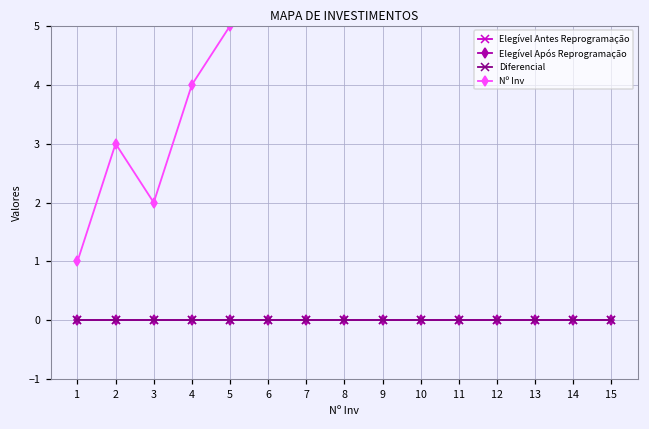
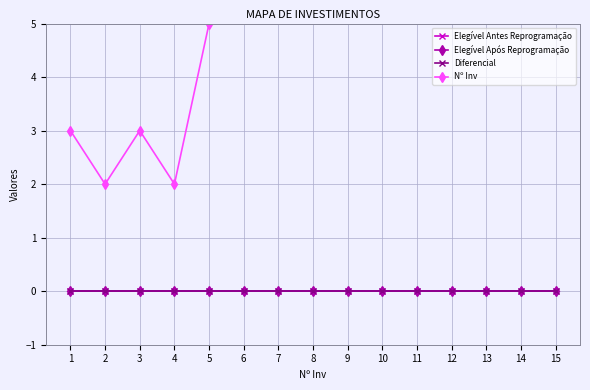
Nº Inv, 1: 1 -> 3
Nº Inv, 2: 3 -> 2
Nº Inv, 3: 2 -> 3
Nº Inv, 4: 4 -> 2
